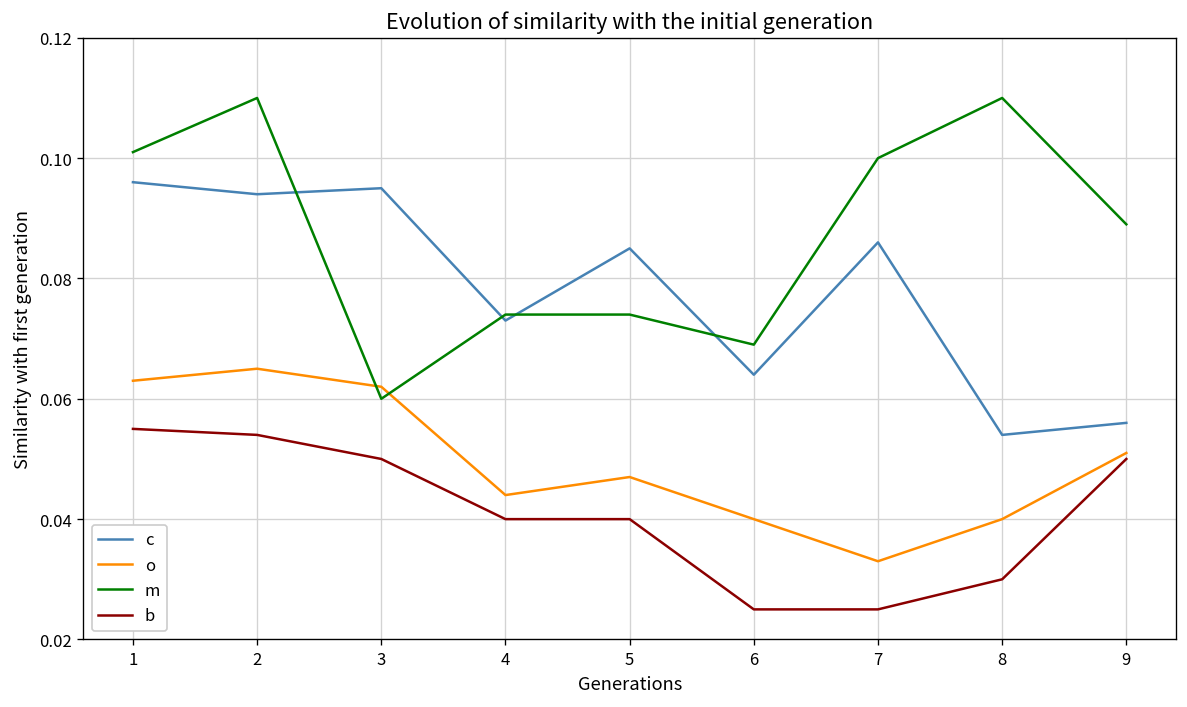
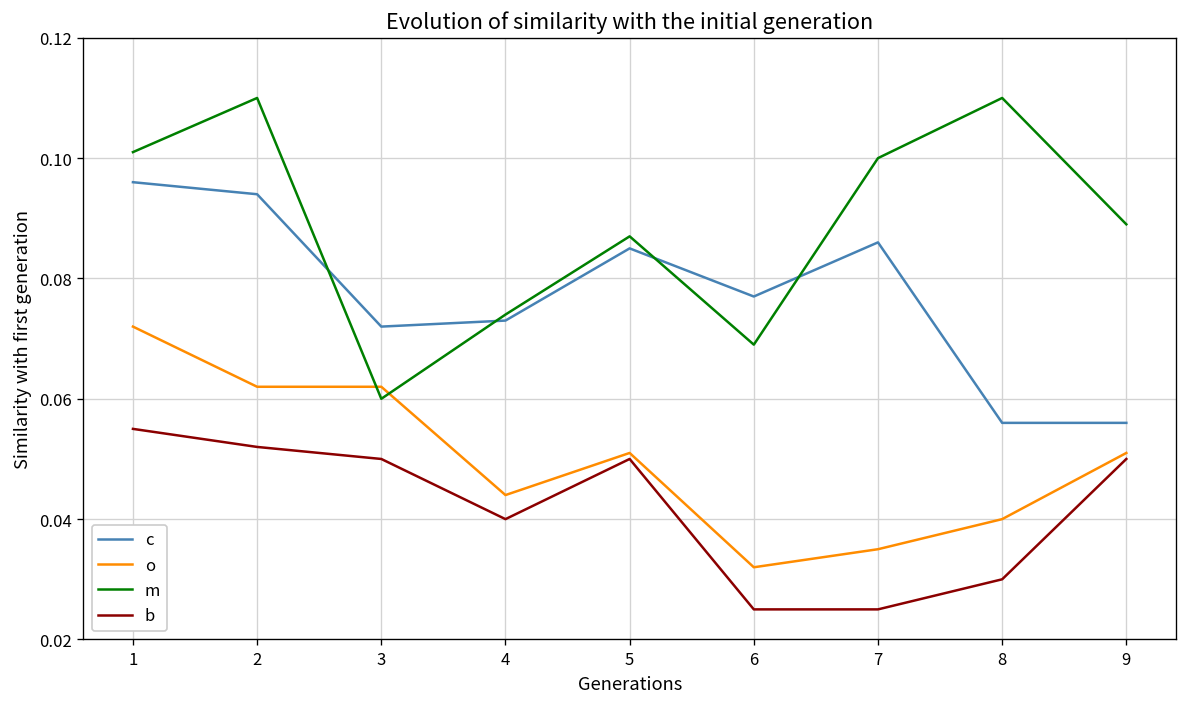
o, 1: 0.063 -> 0.072
o, 2: 0.065 -> 0.062
b, 2: 0.054 -> 0.052
c, 3: 0.095 -> 0.072
o, 5: 0.047 -> 0.051
m, 5: 0.074 -> 0.087
b, 5: 0.04 -> 0.05
c, 6: 0.064 -> 0.077
o, 6: 0.040 -> 0.032
o, 7: 0.033 -> 0.035
c, 8: 0.054 -> 0.056
